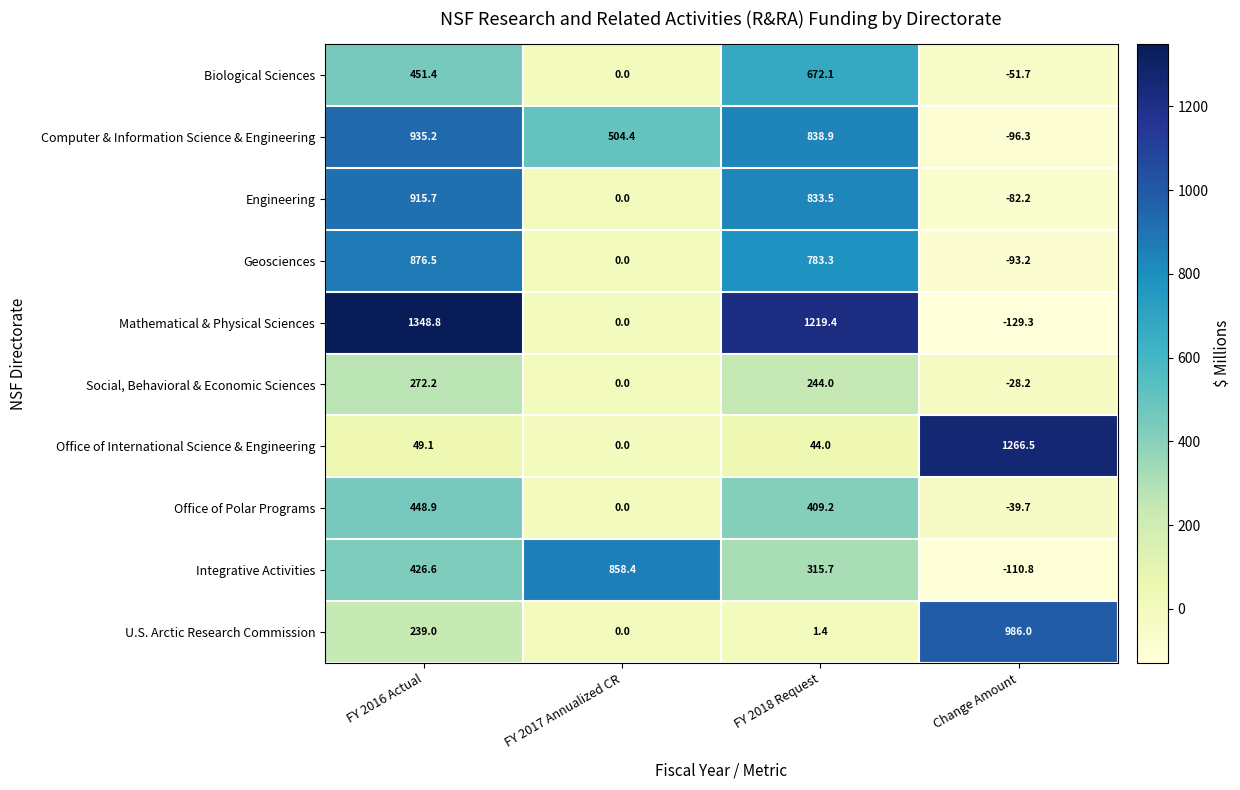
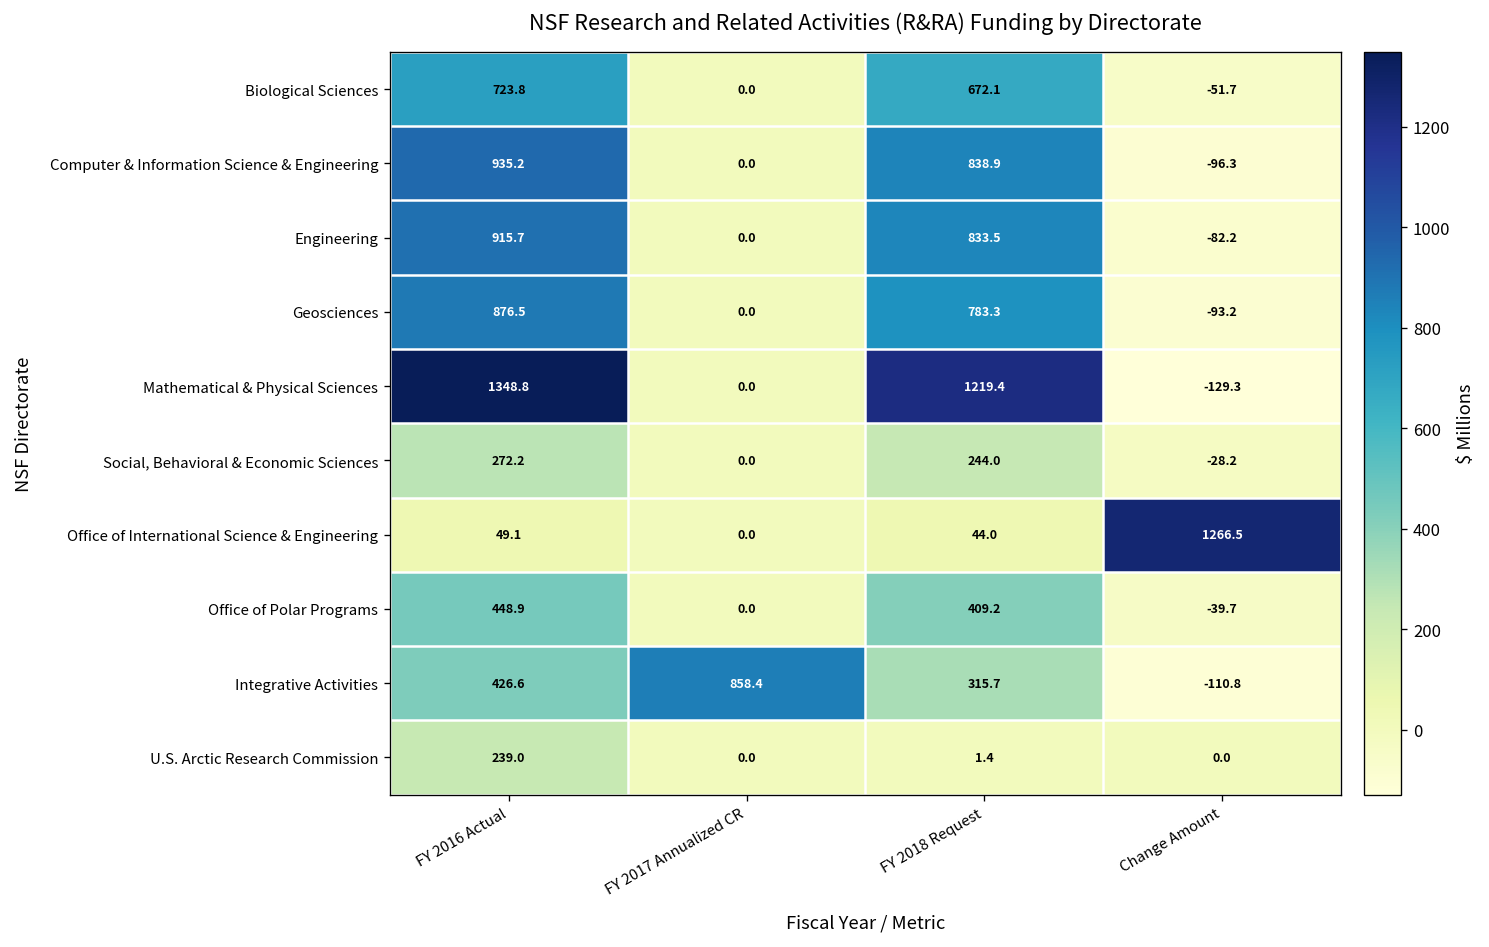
Biological Sciences, FY 2016 Actual: 451.4 -> 723.8
Computer & Information Science & Engineering, FY 2017 Annualized CR: 504.4 -> 0.0
U.S. Arctic Research Commission, Change Amount: 986.0 -> 0.0
